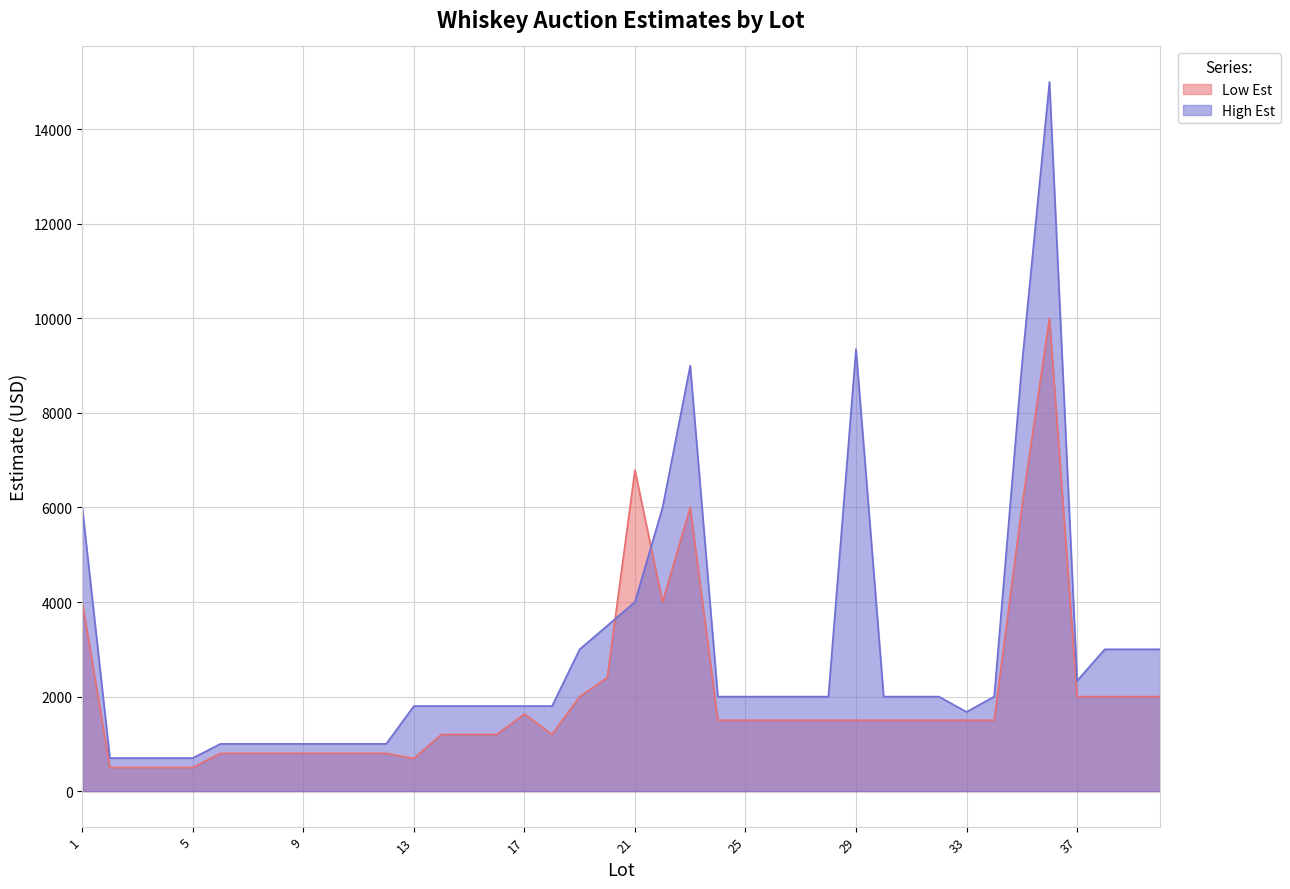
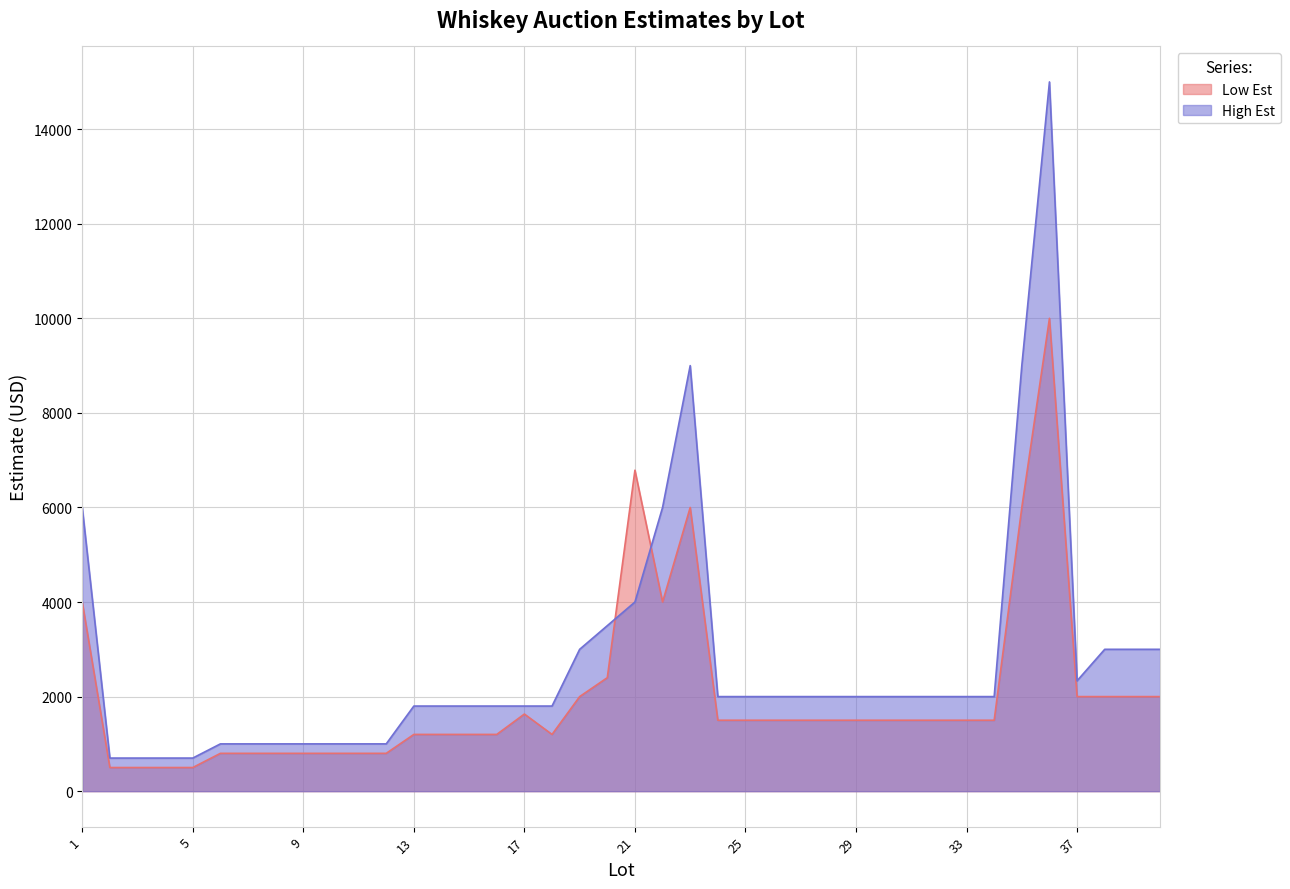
Low Est, 13: 700 -> 1200
High Est, 29: 9400 -> 2000
High Est, 33: 1700 -> 2000
